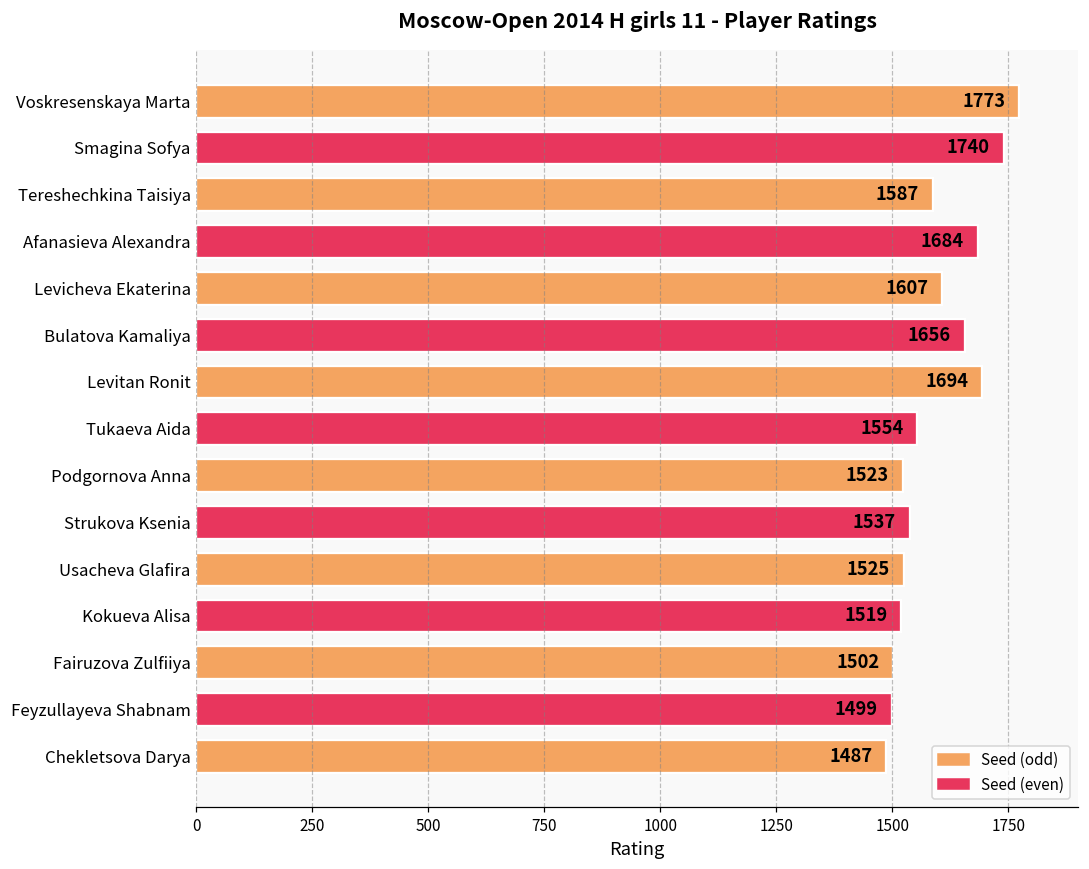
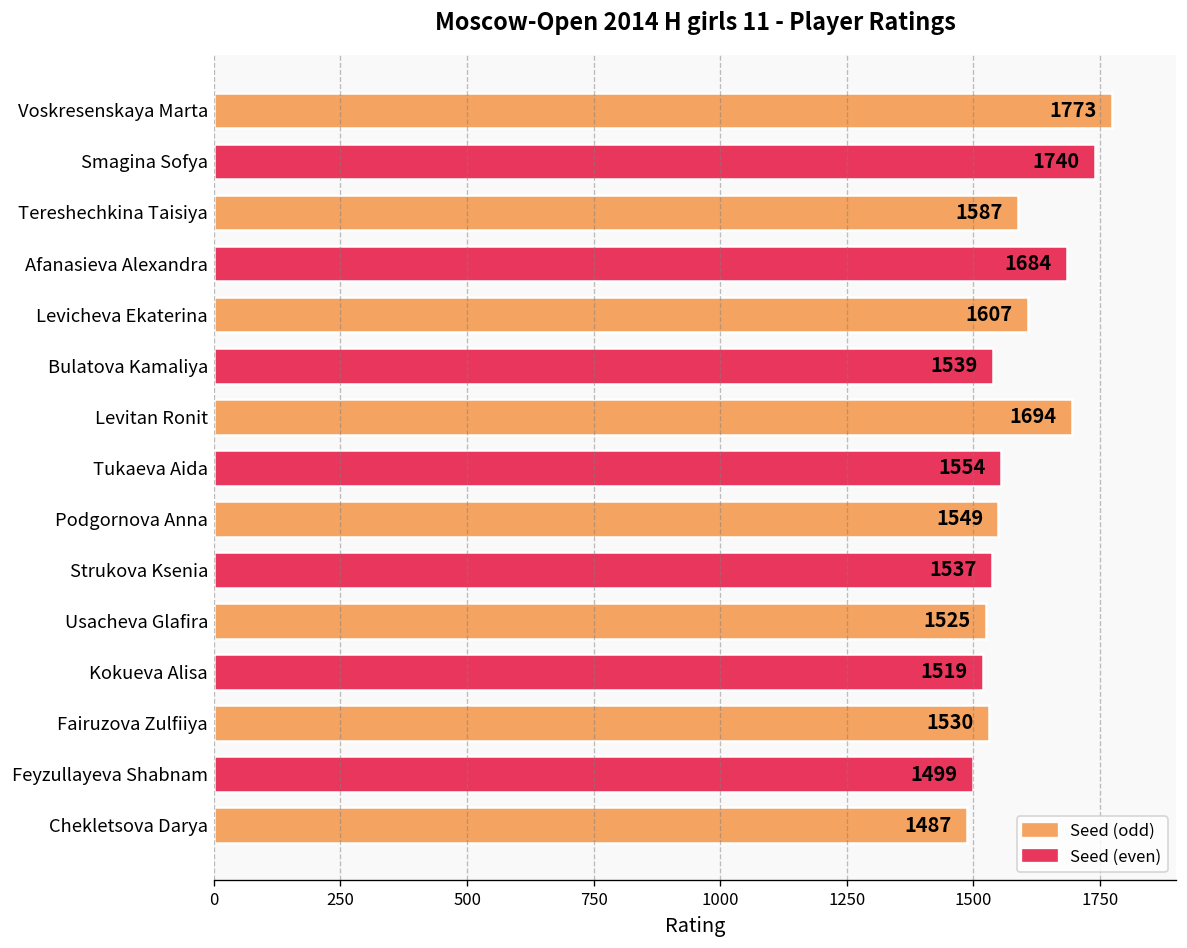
Bulatova Kamaliya: 1656 -> 1539
Podgornova Anna: 1523 -> 1549
Fairuzova Zulfiiya: 1502 -> 1530
